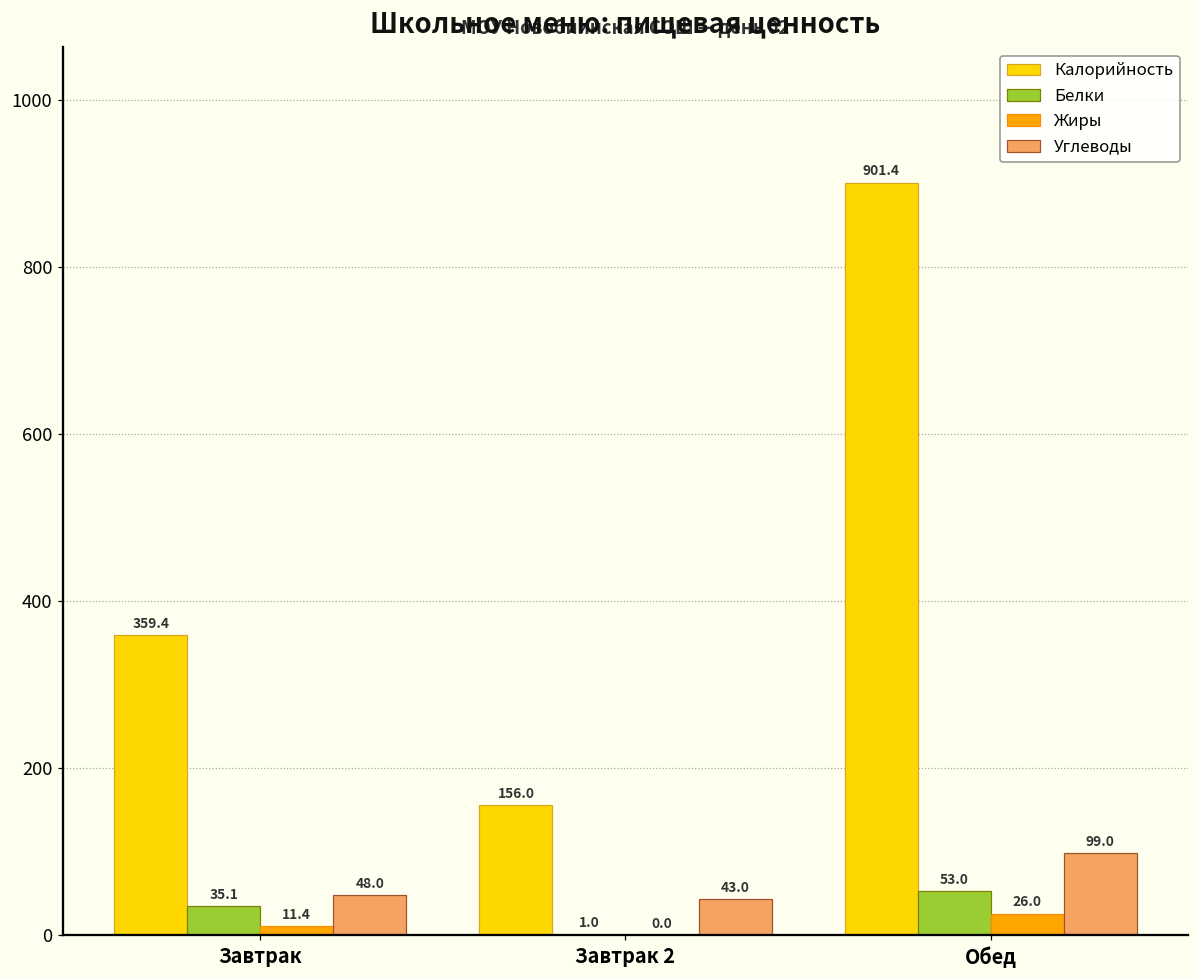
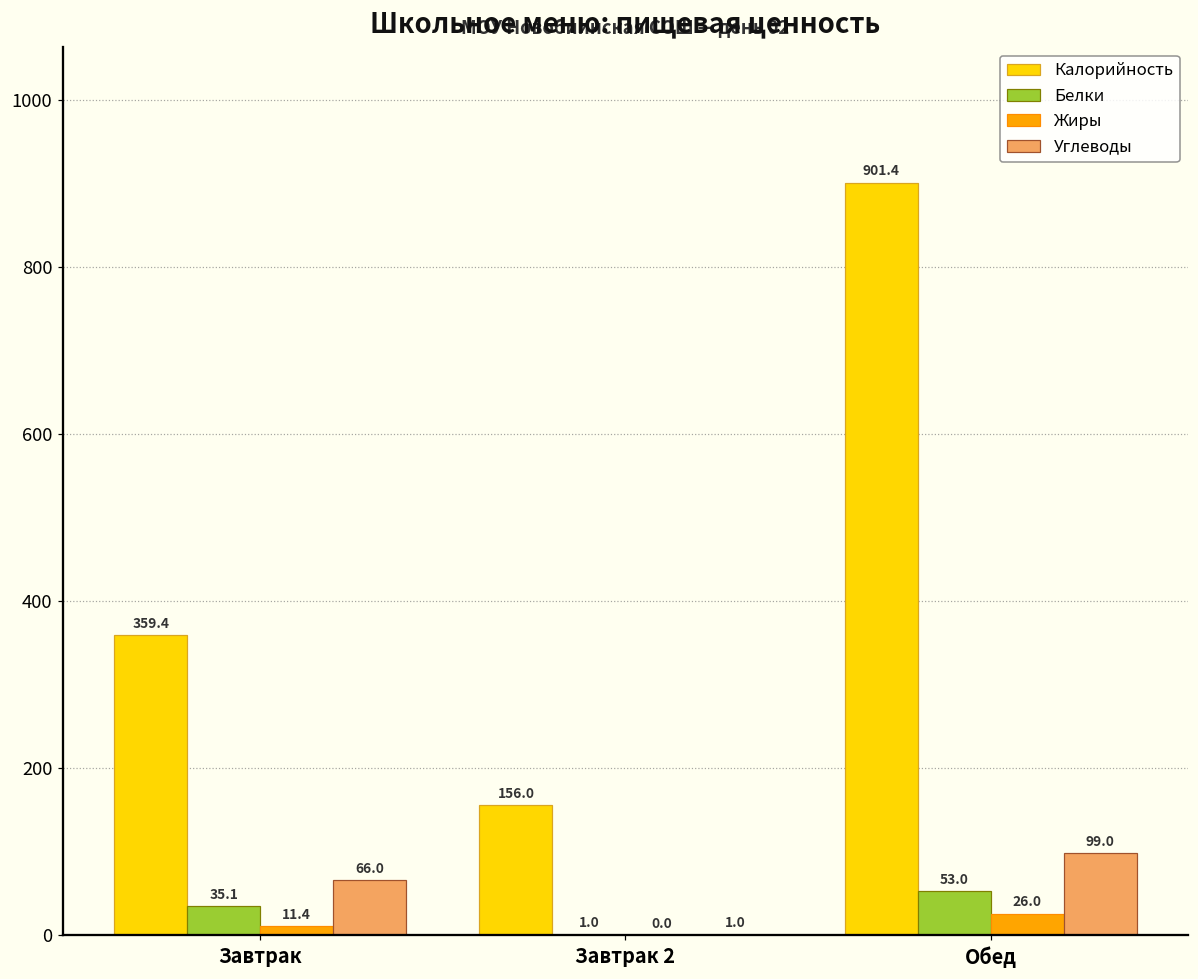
Углеводы, Завтрак: 48.0 -> 66.0
Углеводы, Завтрак 2: 43.0 -> 1.0
